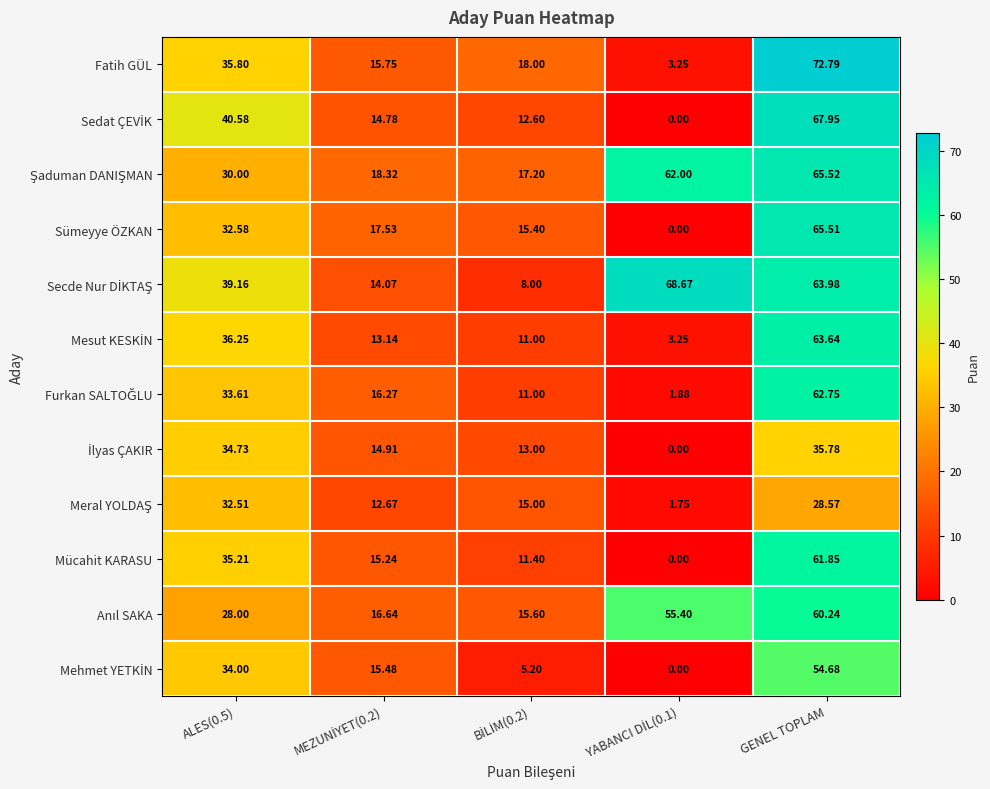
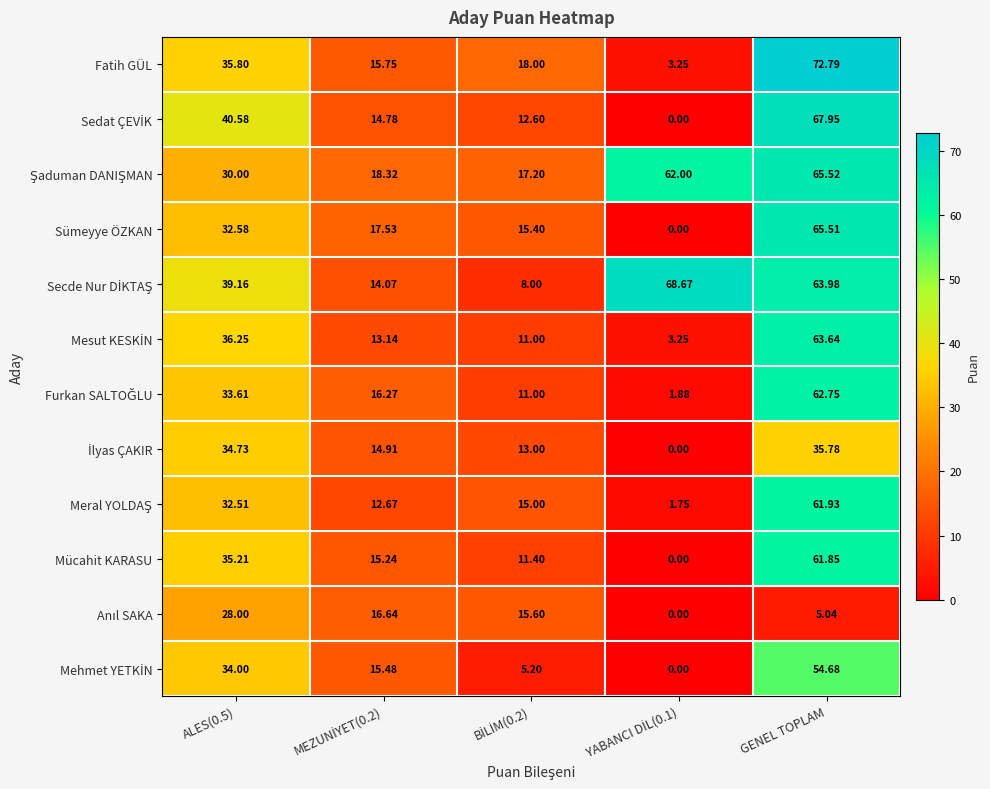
Meral YOLDAŞ, GENEL TOPLAM: 28.57 -> 61.93
Anıl SAKA, YABANCI DİL(0.1): 55.40 -> 0.00
Anıl SAKA, GENEL TOPLAM: 60.24 -> 5.04
